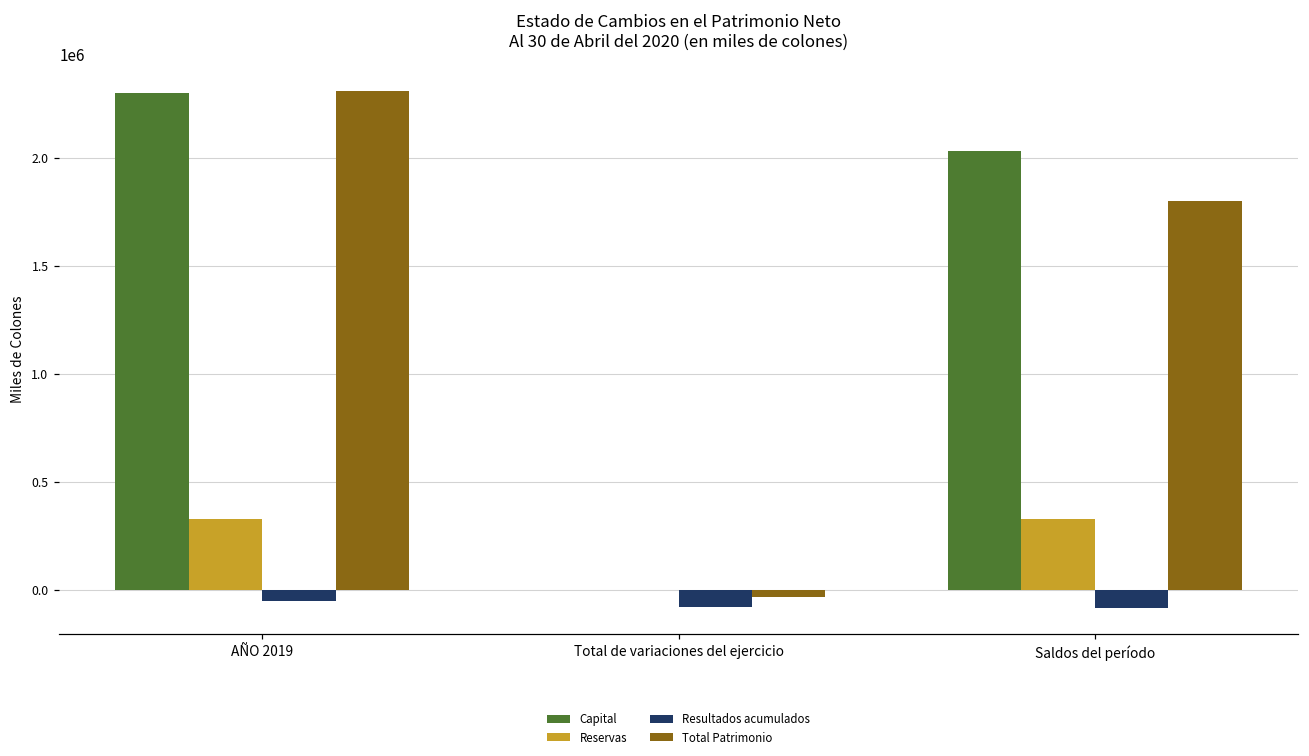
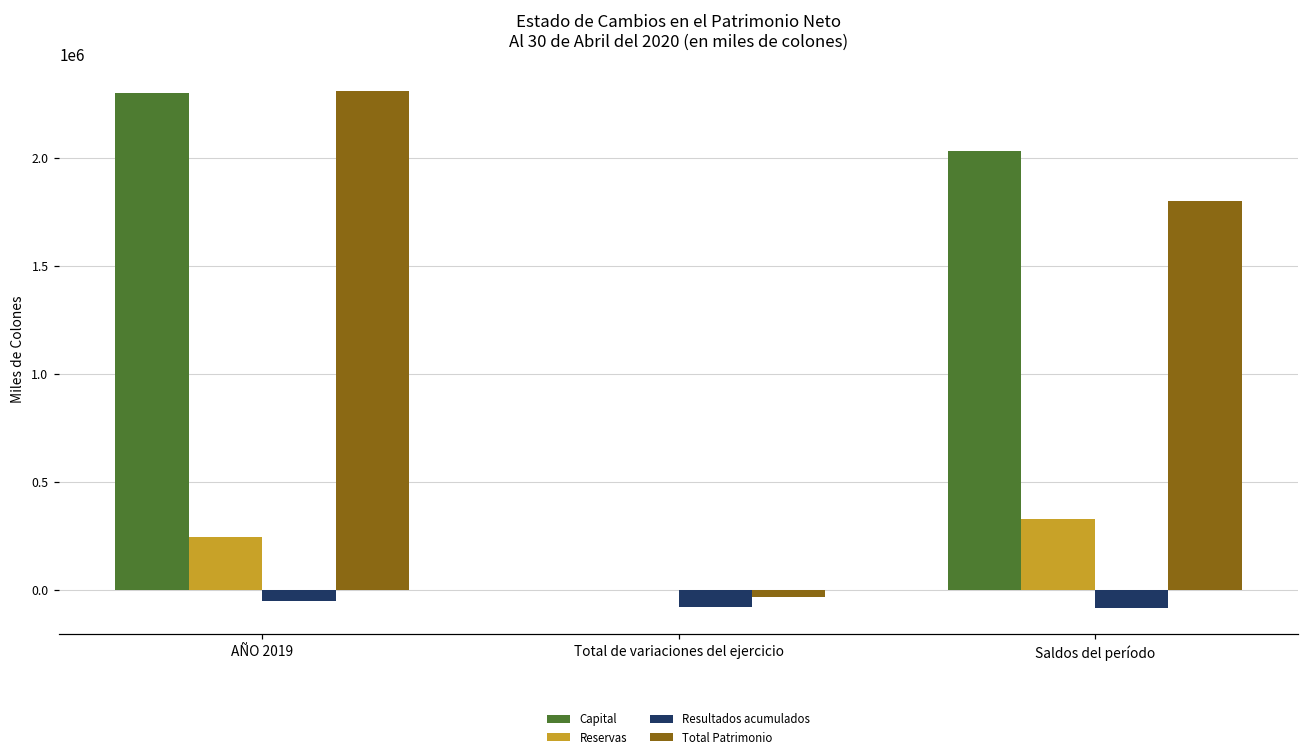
Reservas, AÑO 2019: 330000 -> 240000
